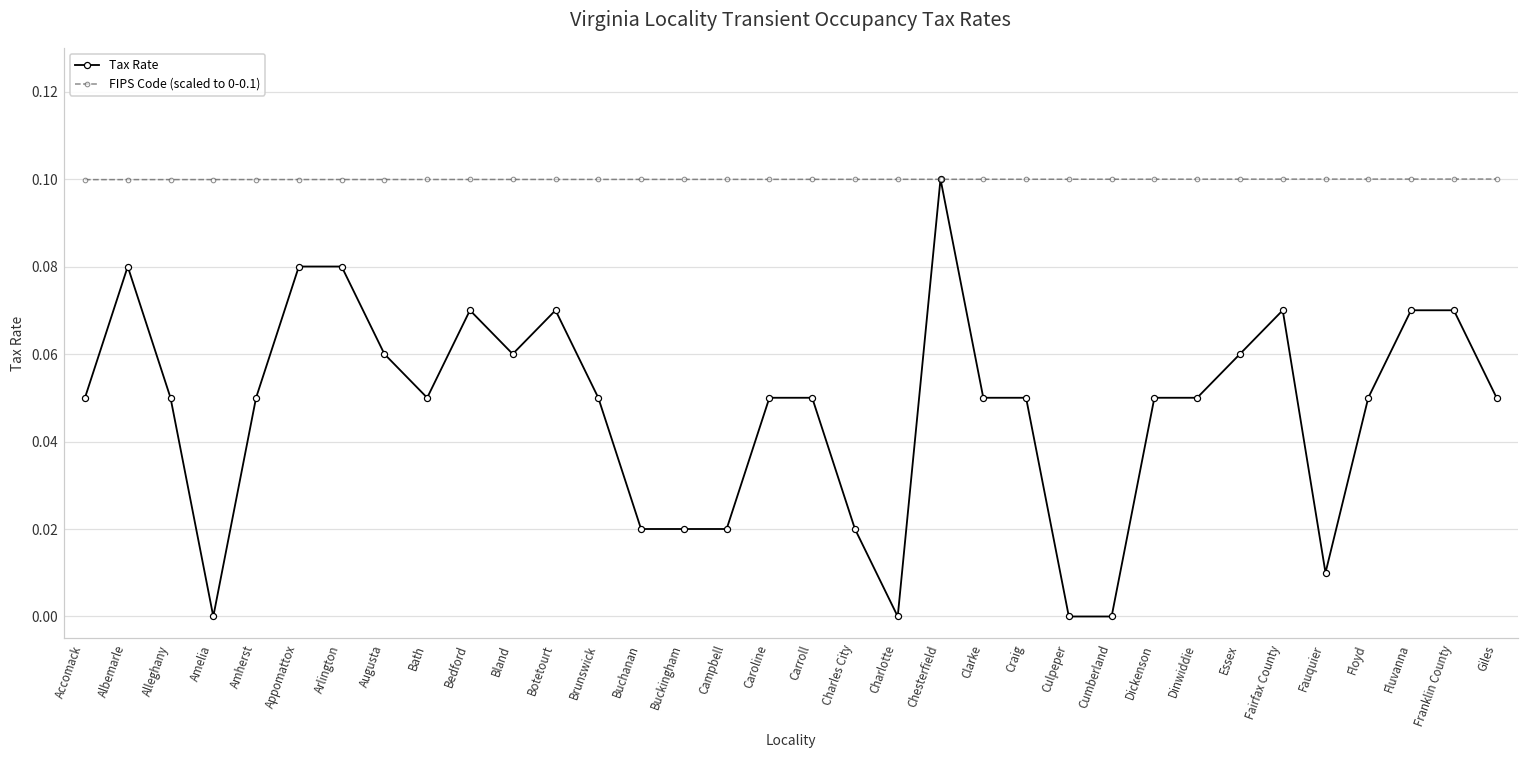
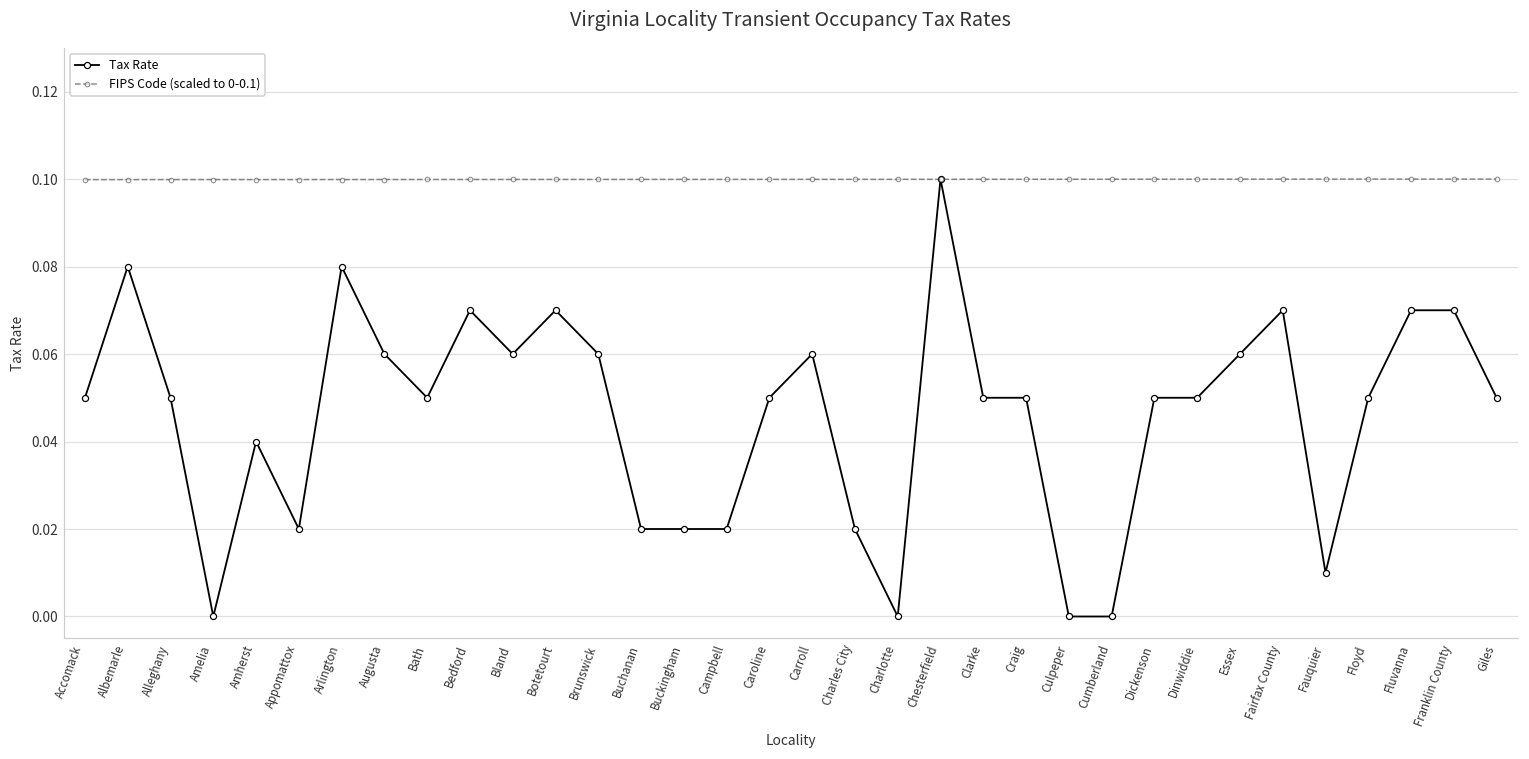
Tax Rate, Amherst: 0.05 -> 0.04
Tax Rate, Appomattox: 0.08 -> 0.02
Tax Rate, Brunswick: 0.05 -> 0.06
Tax Rate, Carroll: 0.05 -> 0.06
